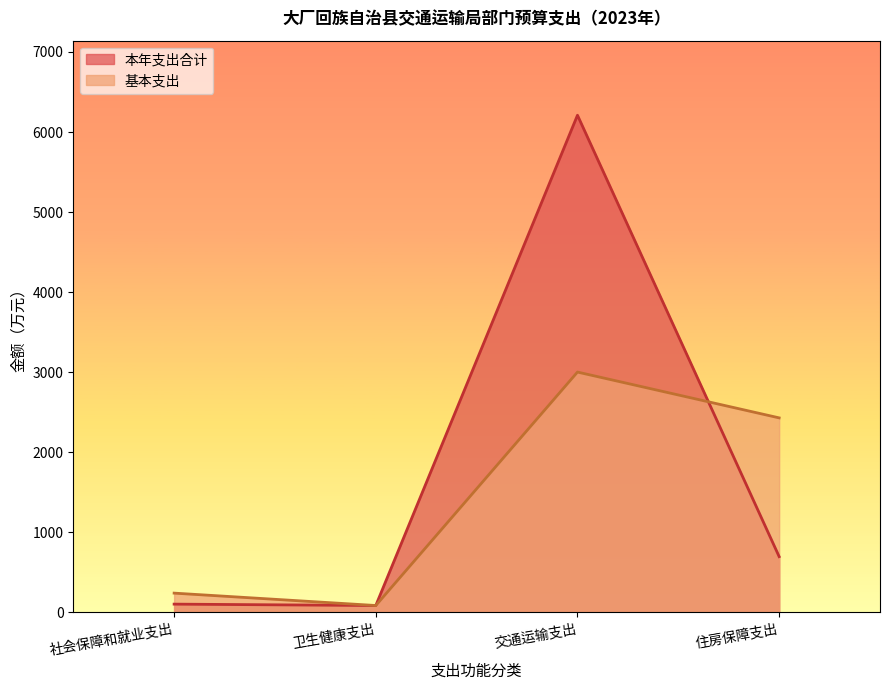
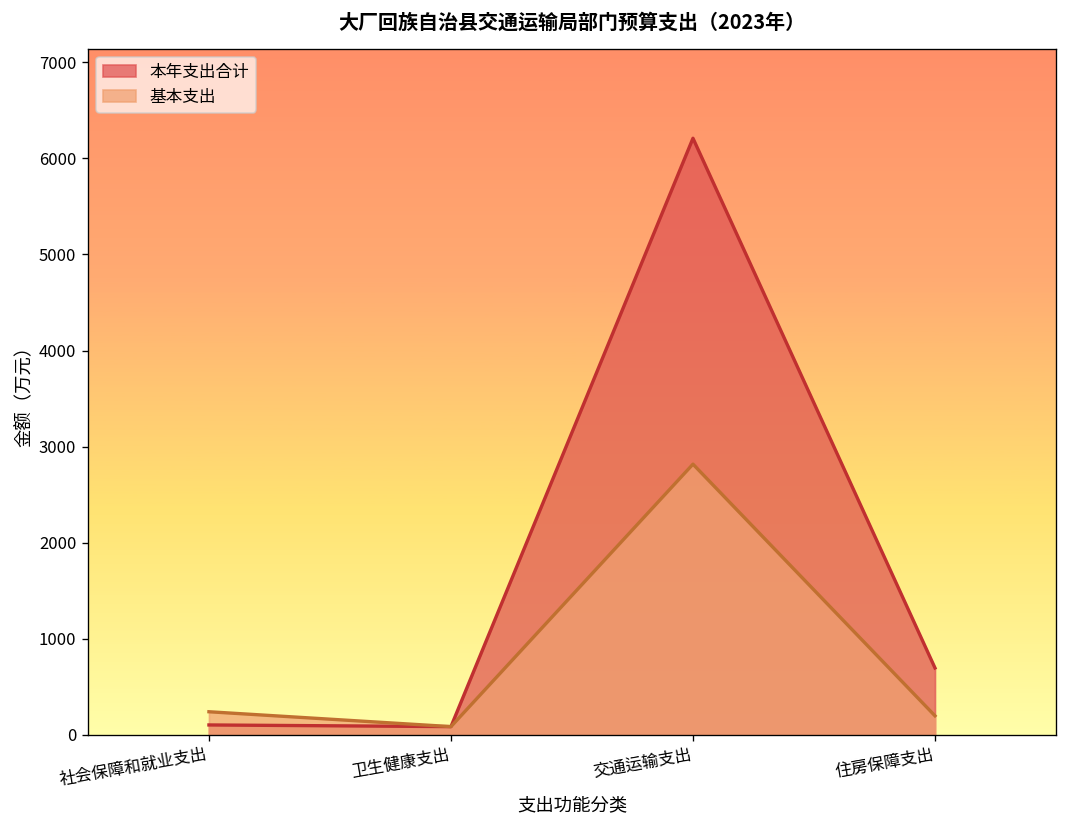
基本支出, 交通运输支出: 3000 -> 2800
基本支出, 住房保障支出: 2400 -> 200
